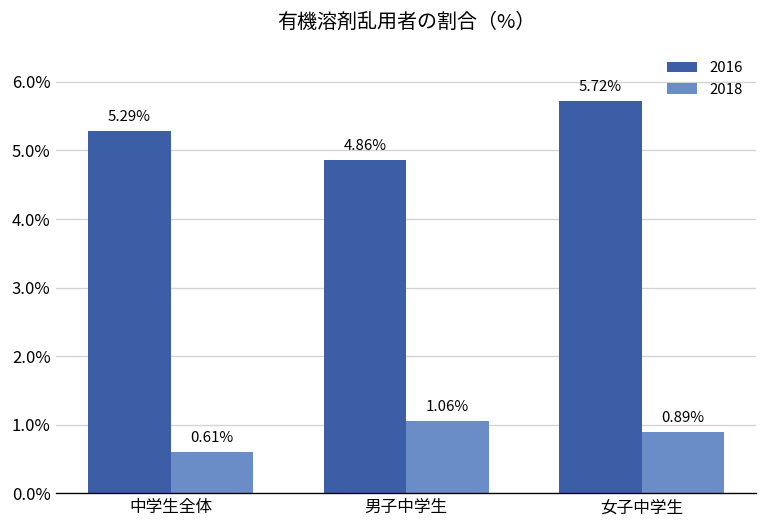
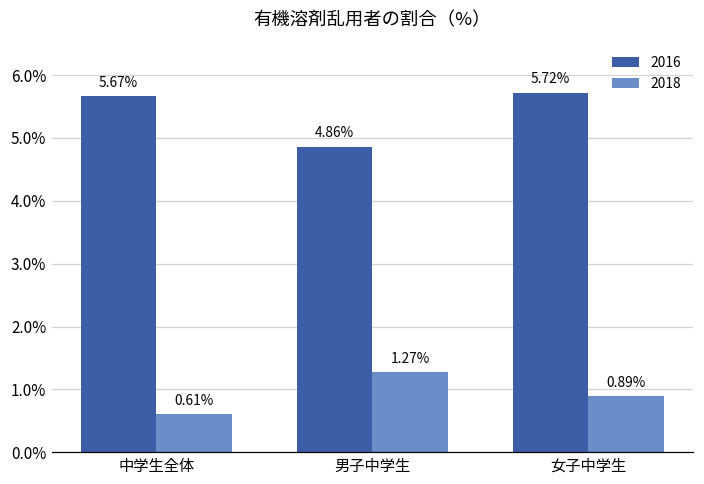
2016, 中学生全体: 5.29% -> 5.67%
2018, 男子中学生: 1.06% -> 1.27%
